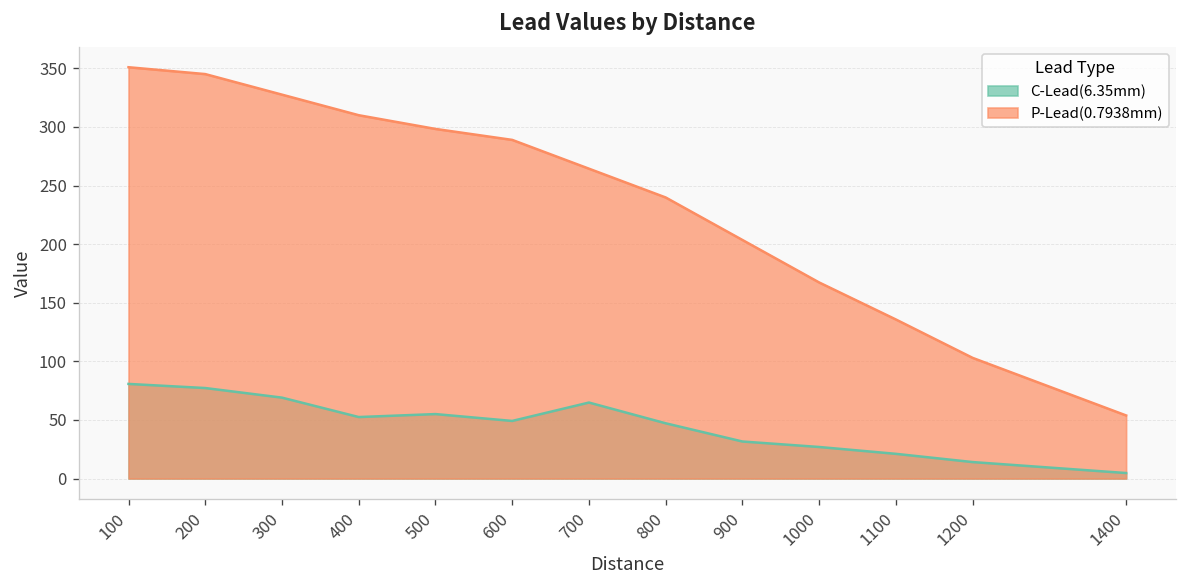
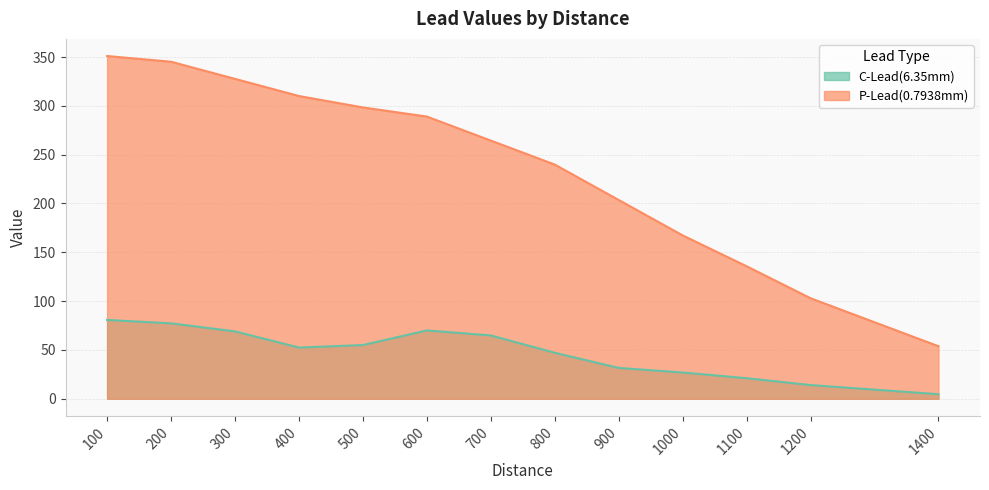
C-Lead(6.35mm), 600: 50 -> 70
